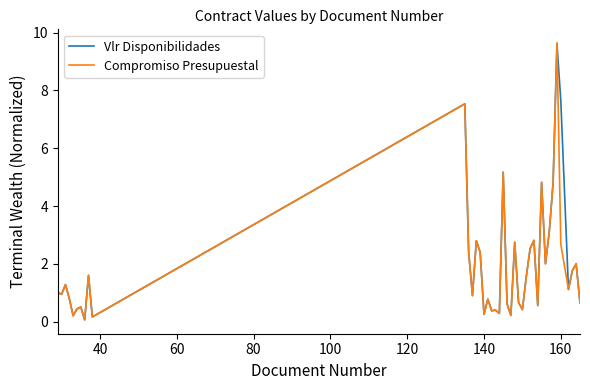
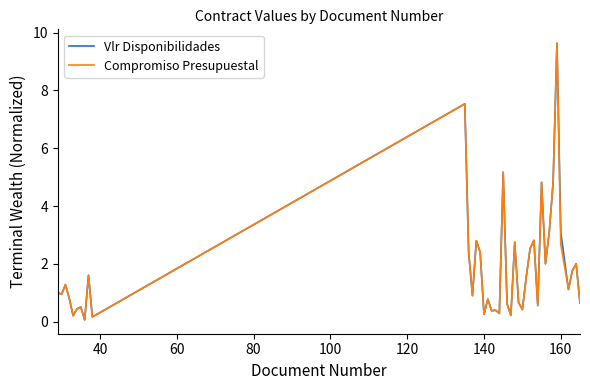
Vlr Disponibilidades, 160: 7.6 -> 3.1
